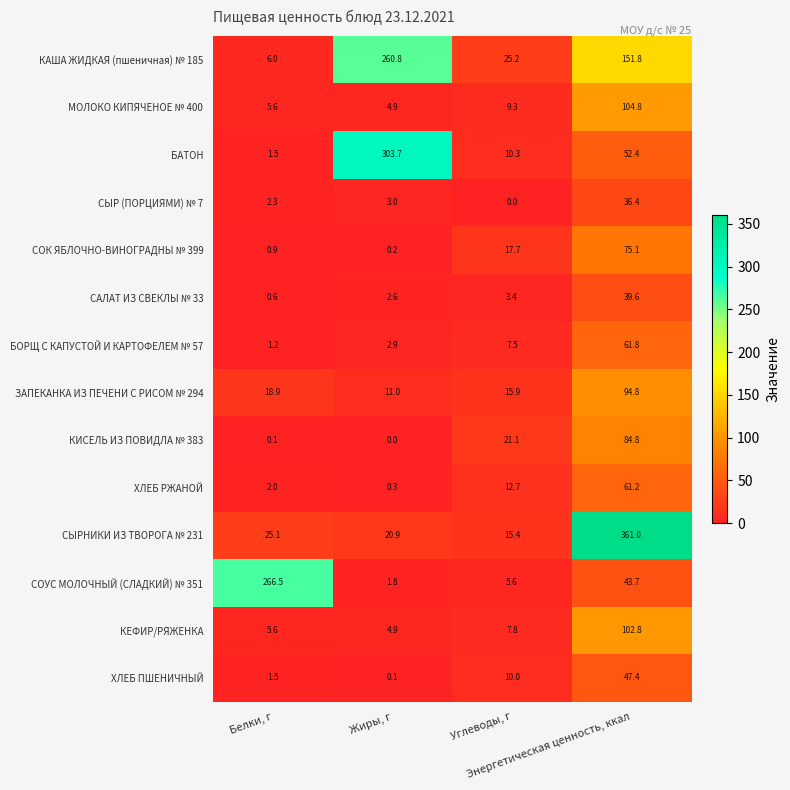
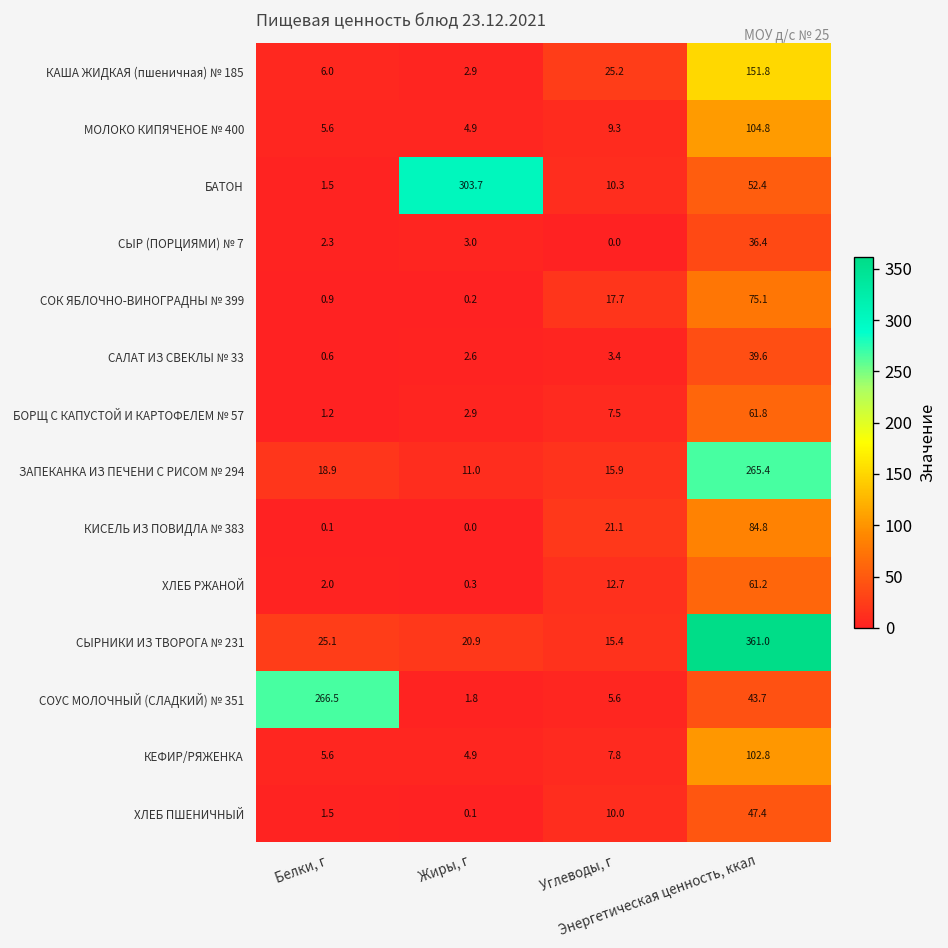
КАША ЖИДКАЯ (пшеничная) № 185, Жиры, г: 260.8 -> 2.9
ЗАПЕКАНКА ИЗ ПЕЧЕНИ С РИСОМ № 294, Энергетическая ценность, ккал: 94.8 -> 265.4
